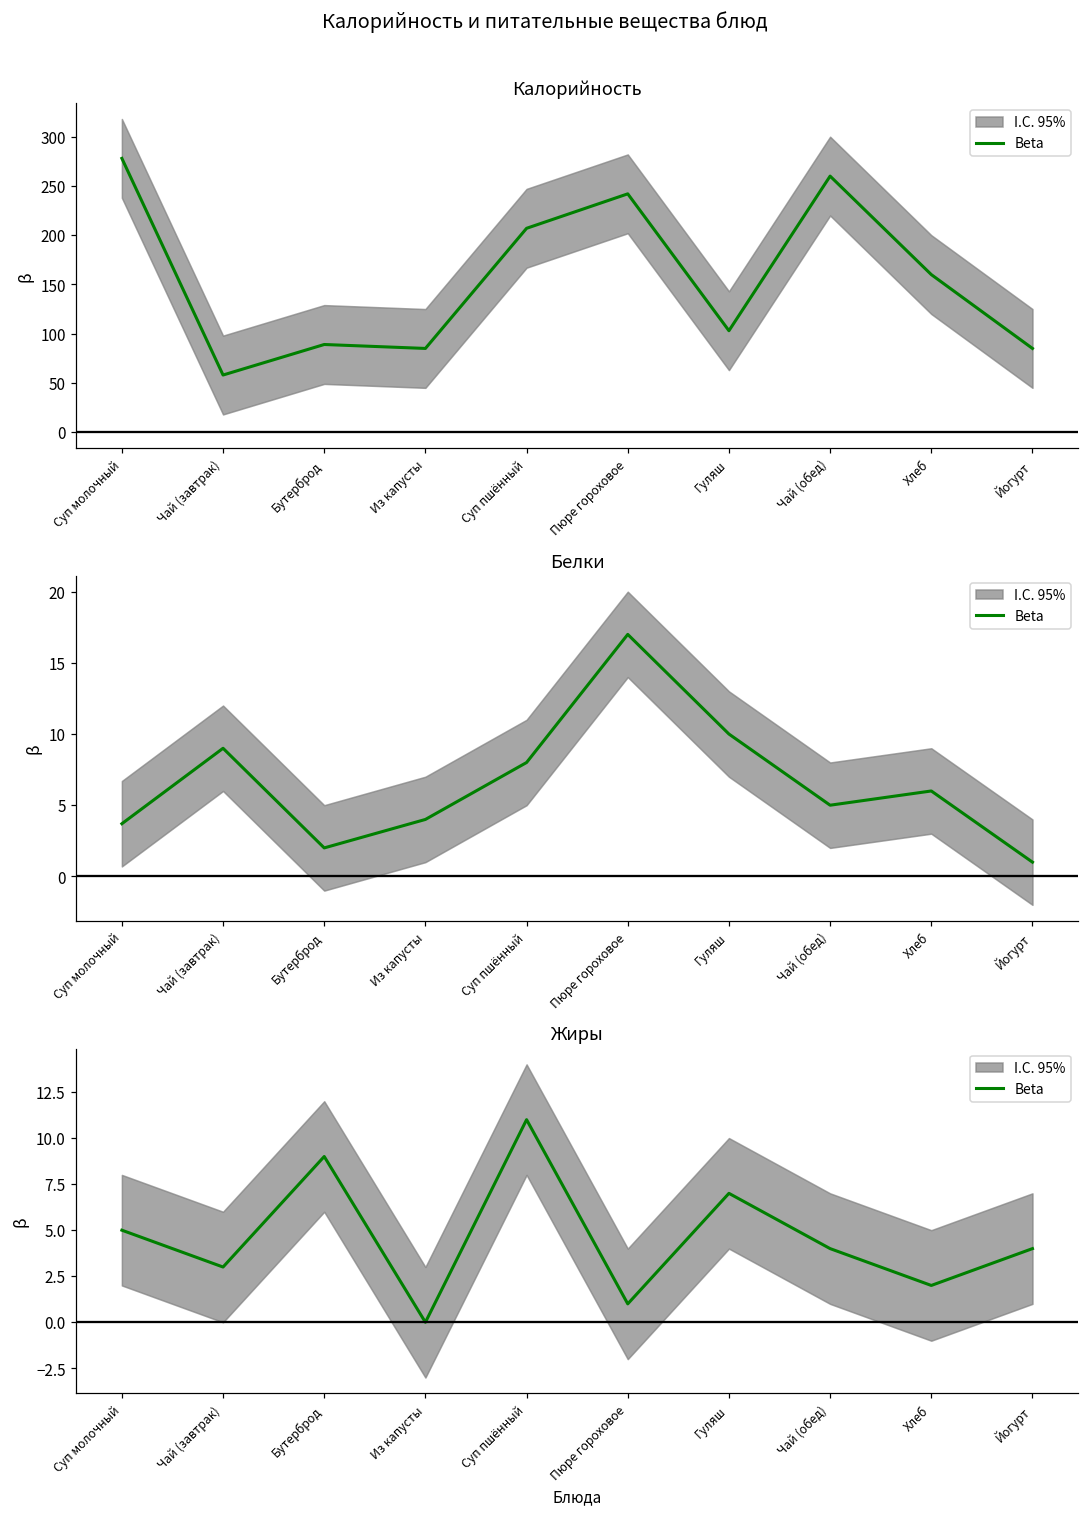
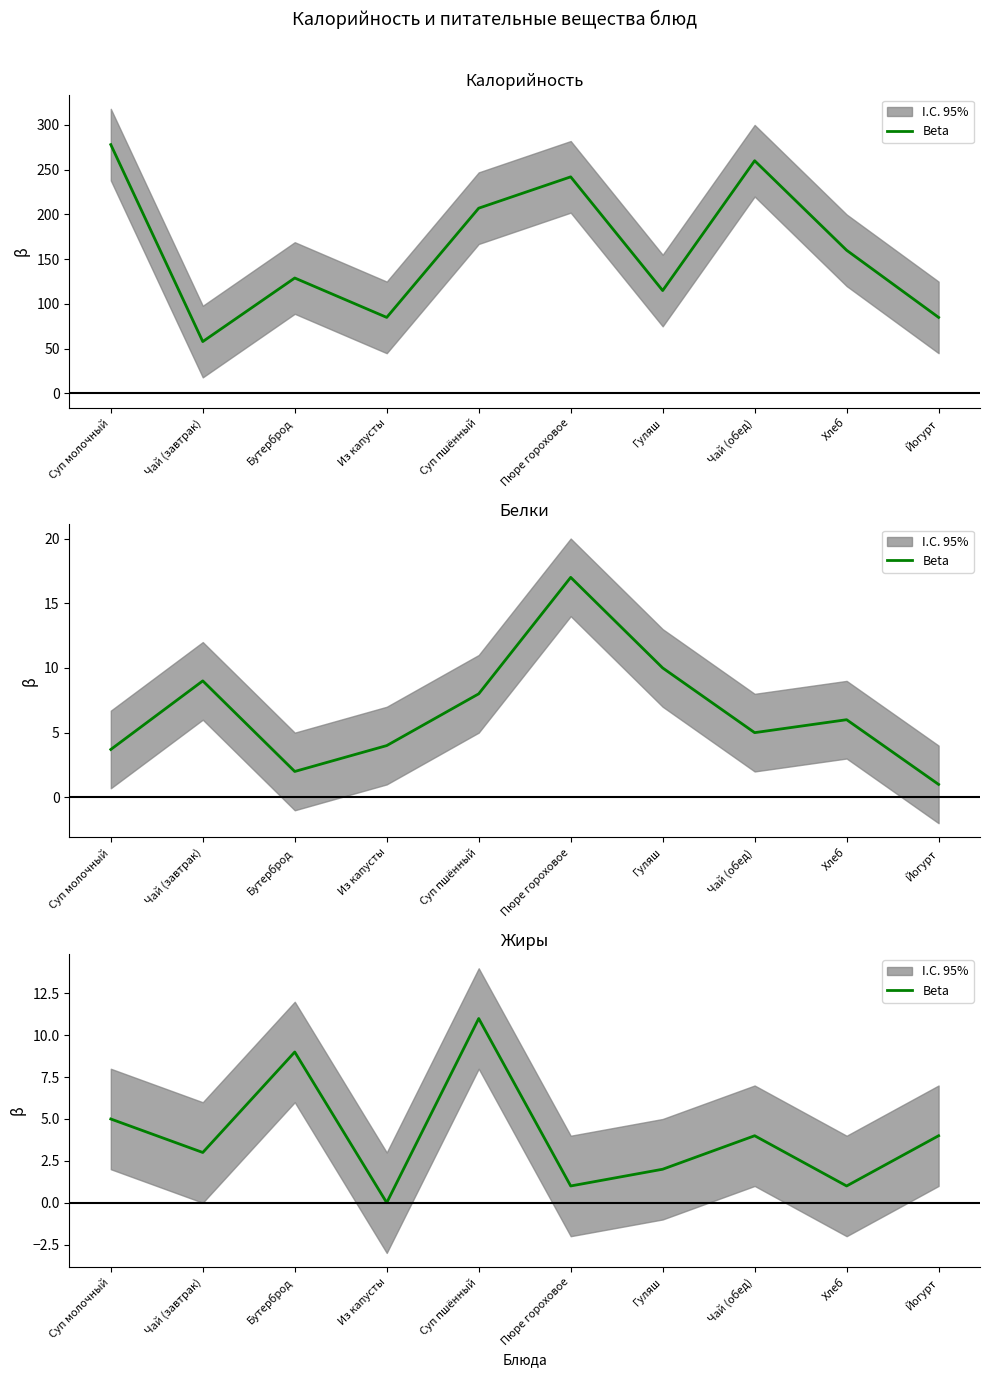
Калорийность, Beta, Бутерброд: 90 -> 130
Калорийность, Beta, Гуляш: 100 -> 120
Жиры, Beta, Гуляш: 7 -> 2
Жиры, Beta, Хлеб: 2 -> 1
